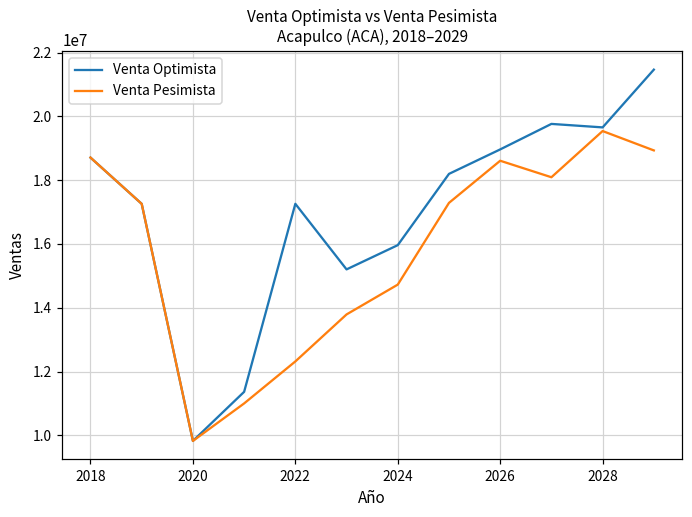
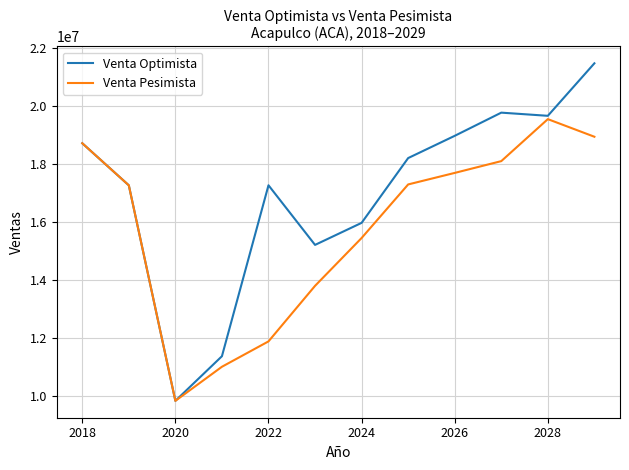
Venta Pesimista, 2022: 12300000 -> 11900000
Venta Pesimista, 2024: 14700000 -> 15400000
Venta Pesimista, 2026: 18600000 -> 17700000
